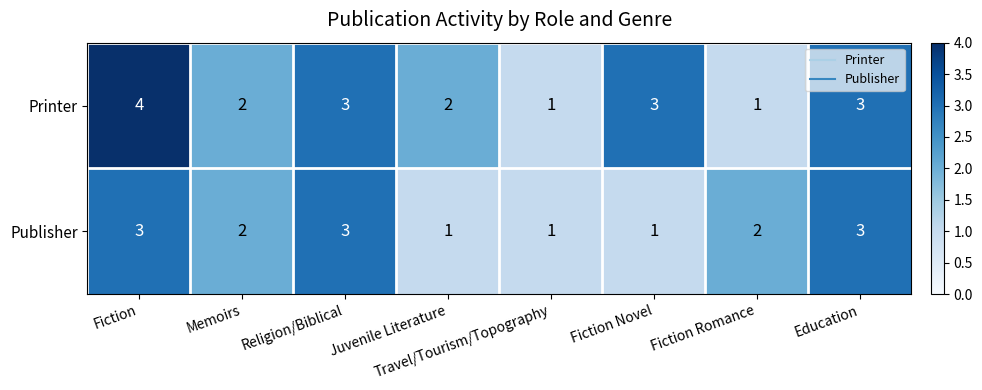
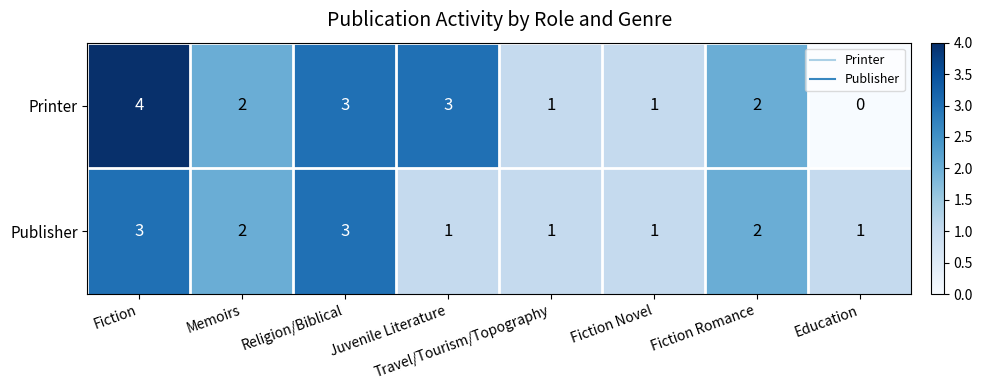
Printer, Juvenile Literature: 2 -> 3
Printer, Fiction Novel: 3 -> 1
Printer, Fiction Romance: 1 -> 2
Printer, Education: 3 -> 0
Publisher, Education: 3 -> 1
